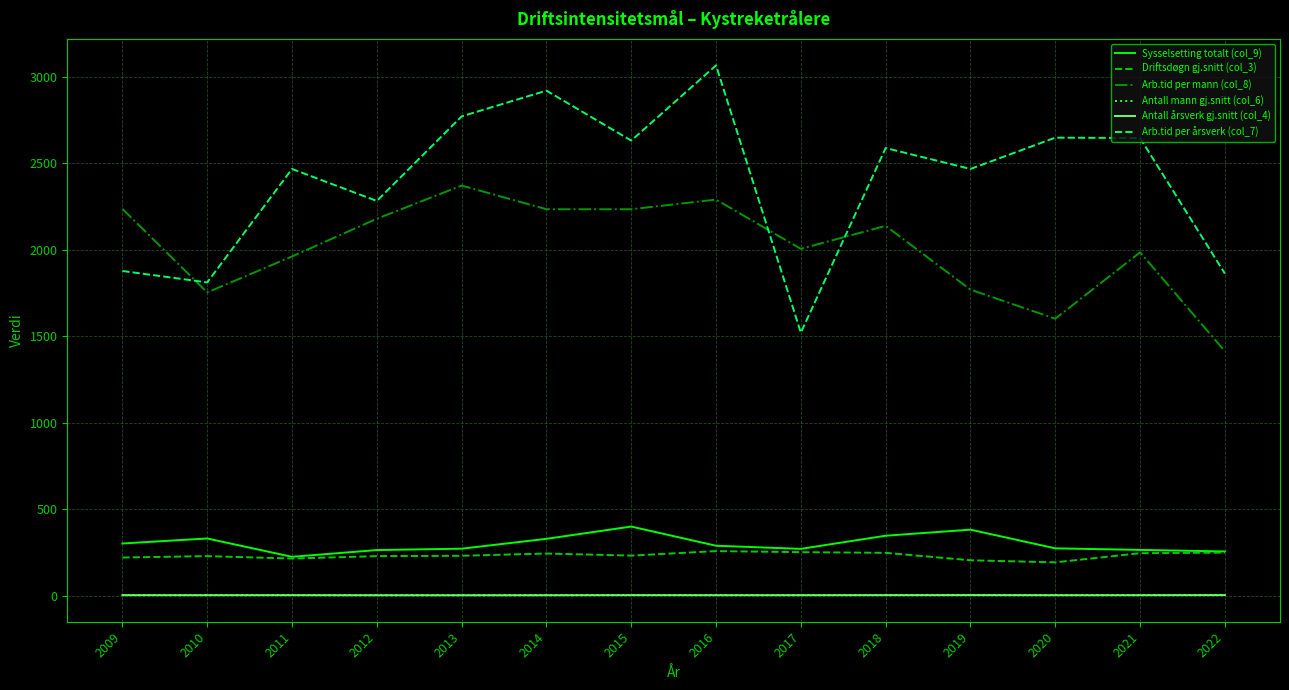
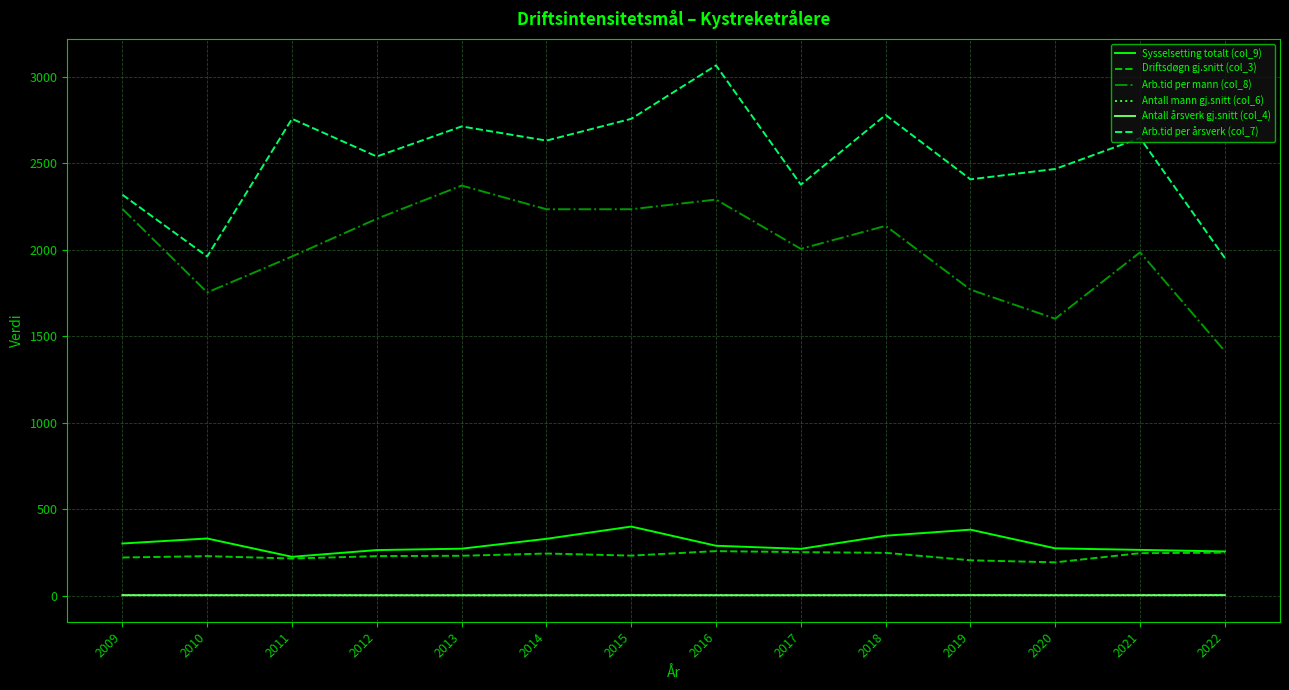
Arb.tid per årsverk (col_7), 2009: 1880 -> 2320
Arb.tid per årsverk (col_7), 2010: 1810 -> 1960
Arb.tid per årsverk (col_7), 2011: 2470 -> 2760
Arb.tid per årsverk (col_7), 2012: 2280 -> 2540
Arb.tid per årsverk (col_7), 2013: 2770 -> 2710
Arb.tid per årsverk (col_7), 2014: 2920 -> 2630
Arb.tid per årsverk (col_7), 2015: 2630 -> 2760
Arb.tid per årsverk (col_7), 2017: 1520 -> 2380
Arb.tid per årsverk (col_7), 2018: 2590 -> 2780
Arb.tid per årsverk (col_7), 2019: 2470 -> 2410
Arb.tid per årsverk (col_7), 2020: 2650 -> 2470
Arb.tid per årsverk (col_7), 2022: 1860 -> 1950
